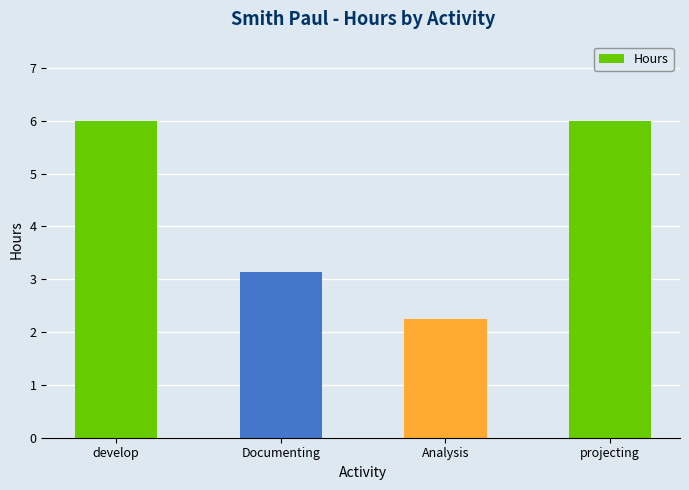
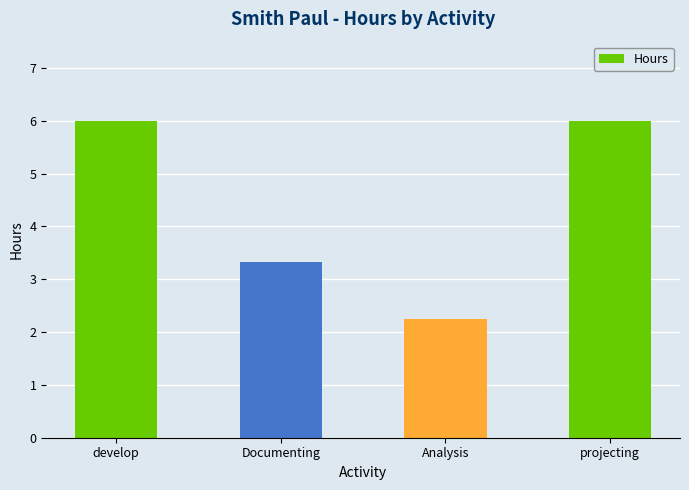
Documenting: 3.1 -> 3.3
